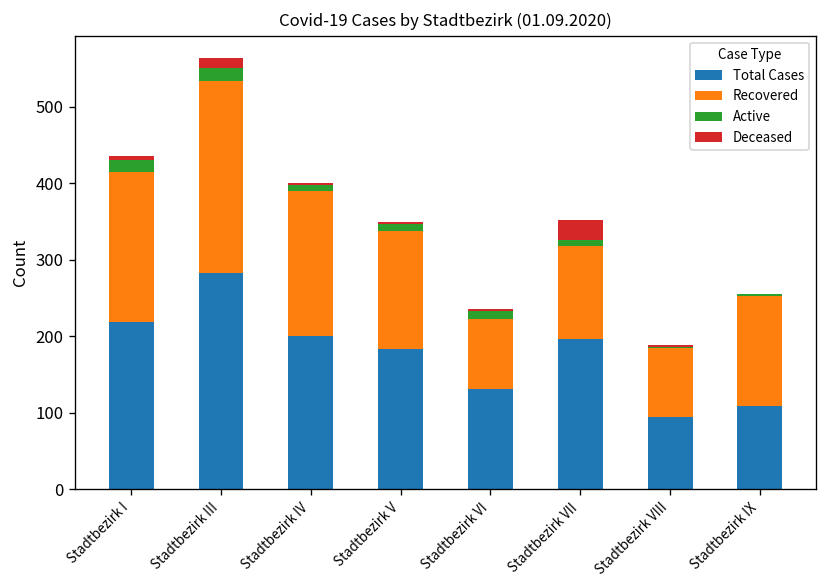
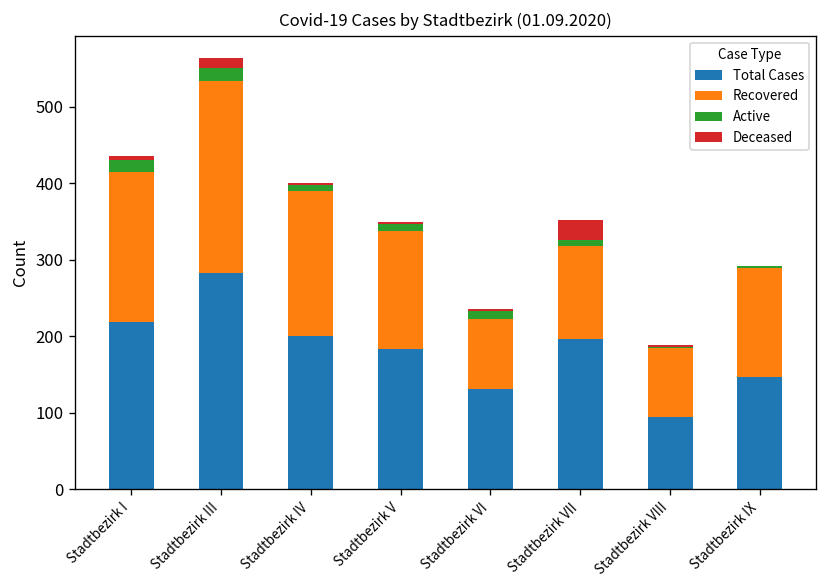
Total Cases, Stadtbezirk IX: 110 -> 150
